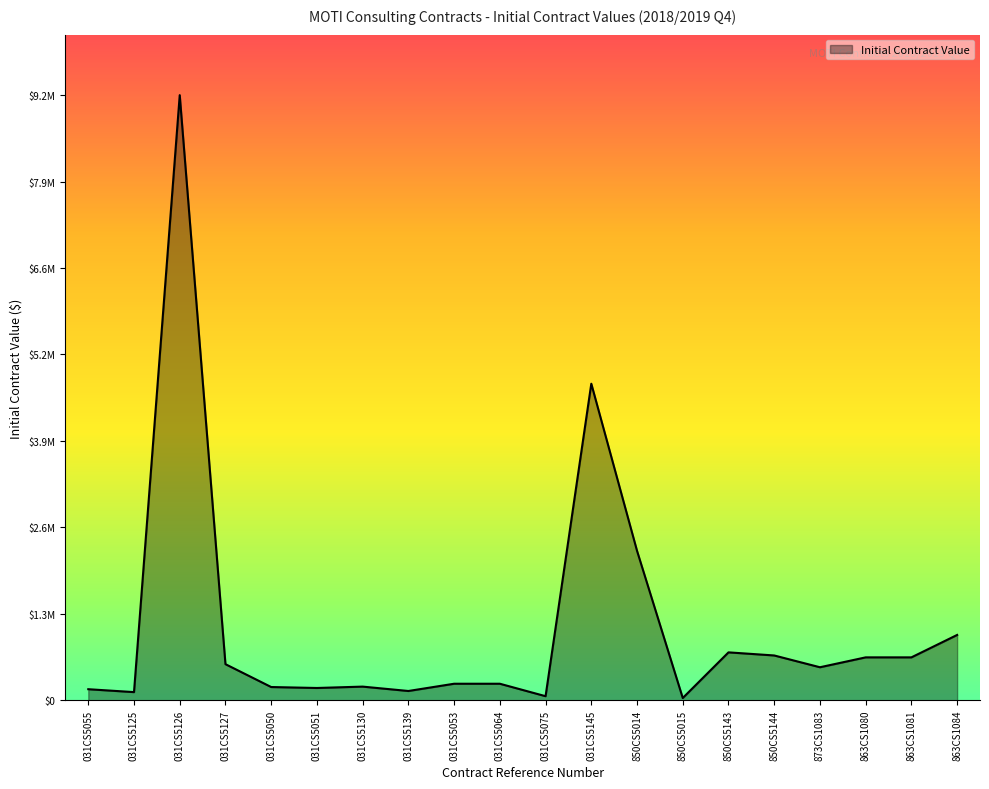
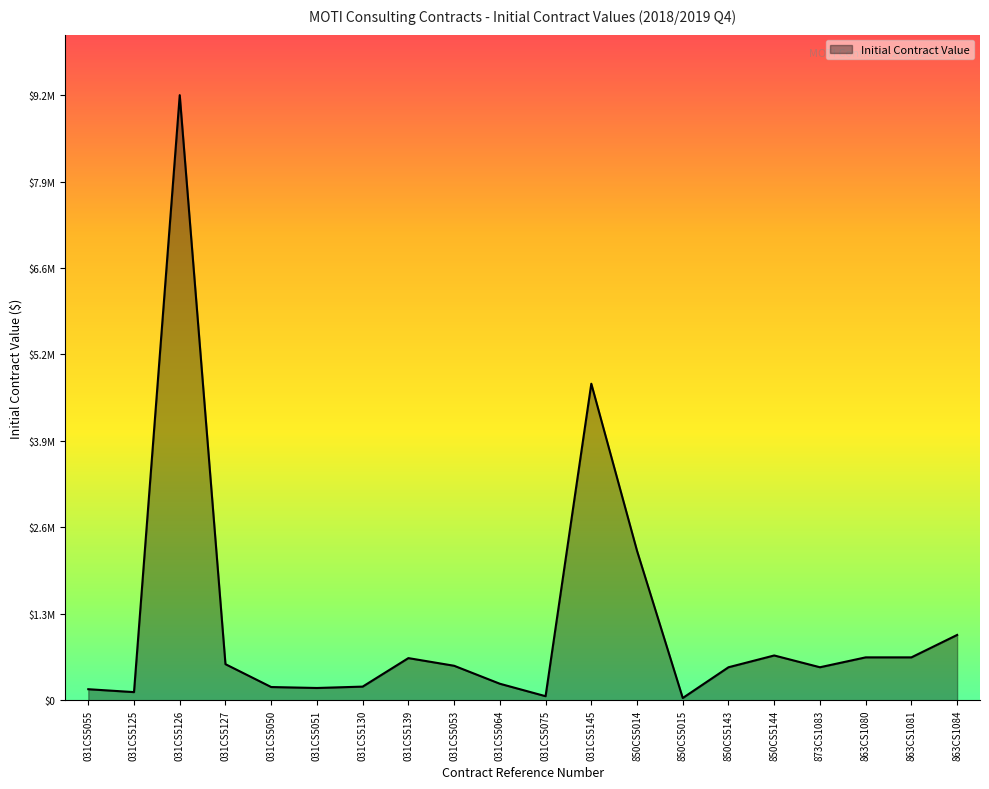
031CS5139: $100000 -> $600000
031CS5053: $300000 -> $500000
850CS5143: $700000 -> $500000
